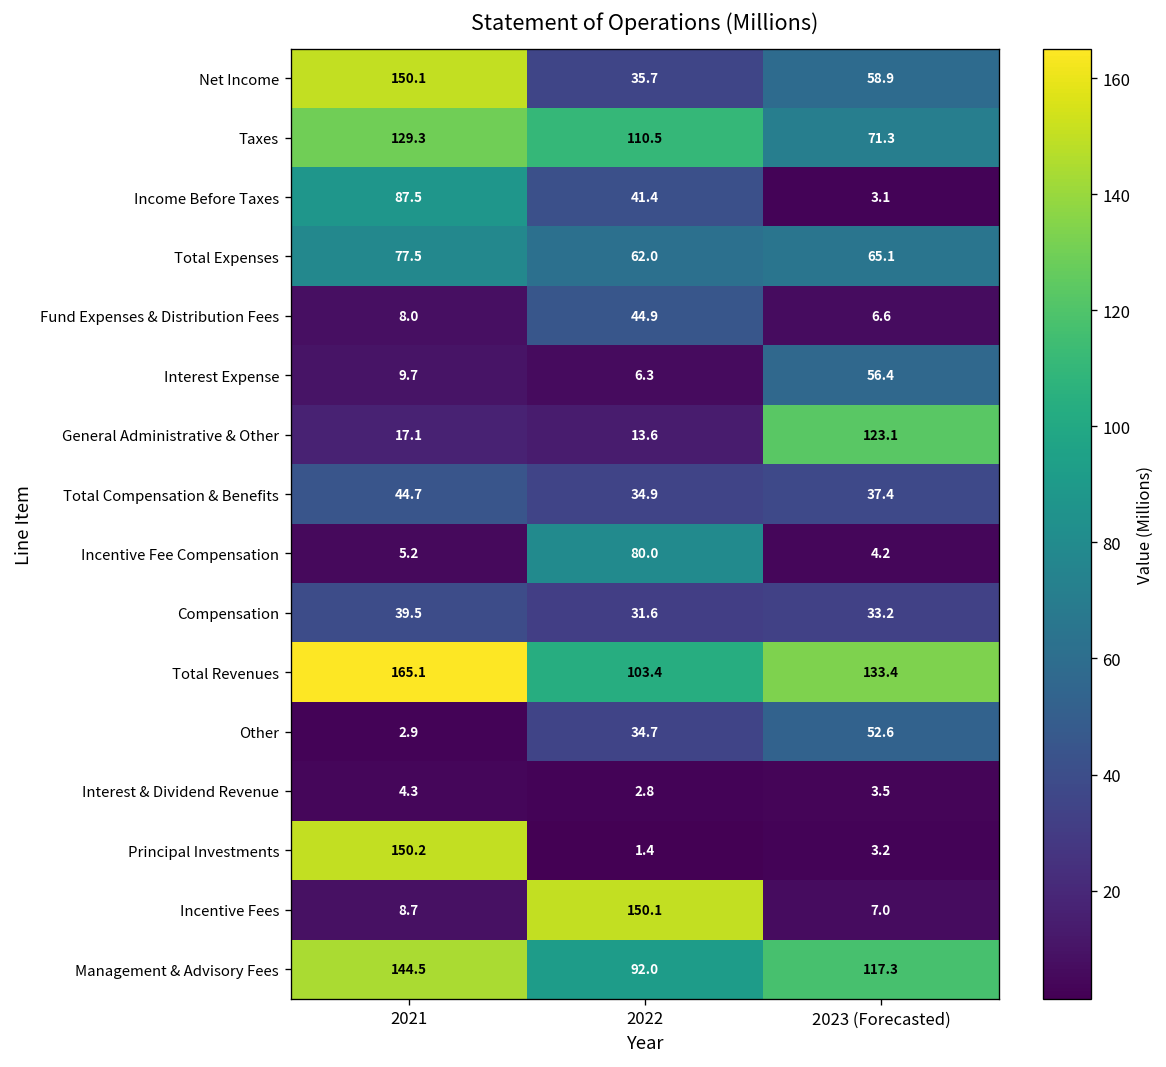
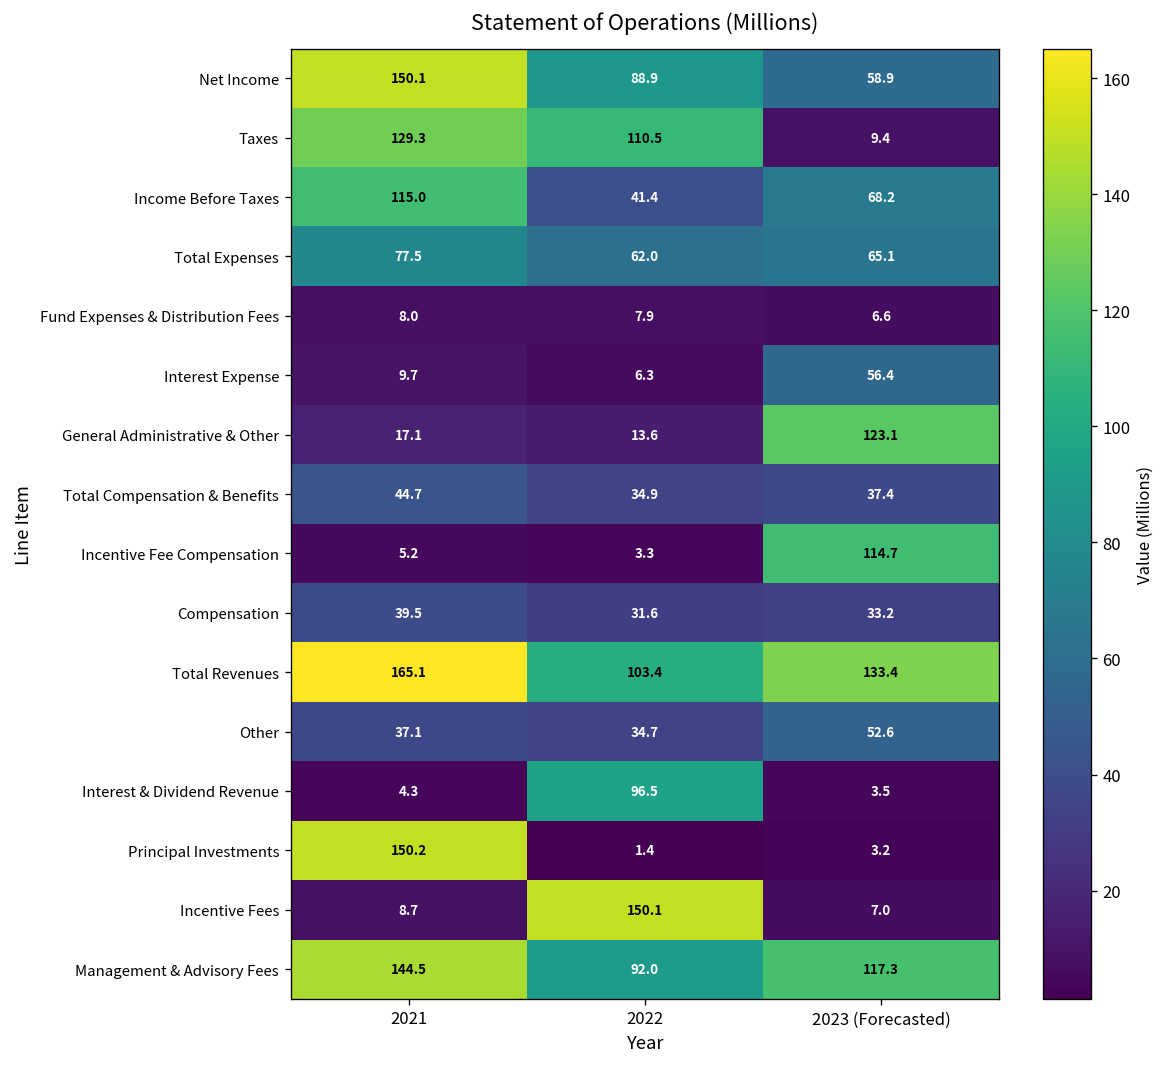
Net Income, 2022: 35.7 -> 88.9
Taxes, 2023 (Forecasted): 71.3 -> 9.4
Income Before Taxes, 2021: 87.5 -> 115.0
Income Before Taxes, 2023 (Forecasted): 3.1 -> 68.2
Fund Expenses & Distribution Fees, 2022: 44.9 -> 7.9
Incentive Fee Compensation, 2022: 80.0 -> 3.3
Incentive Fee Compensation, 2023 (Forecasted): 4.2 -> 114.7
Other, 2021: 2.9 -> 37.1
Interest & Dividend Revenue, 2022: 2.8 -> 96.5
